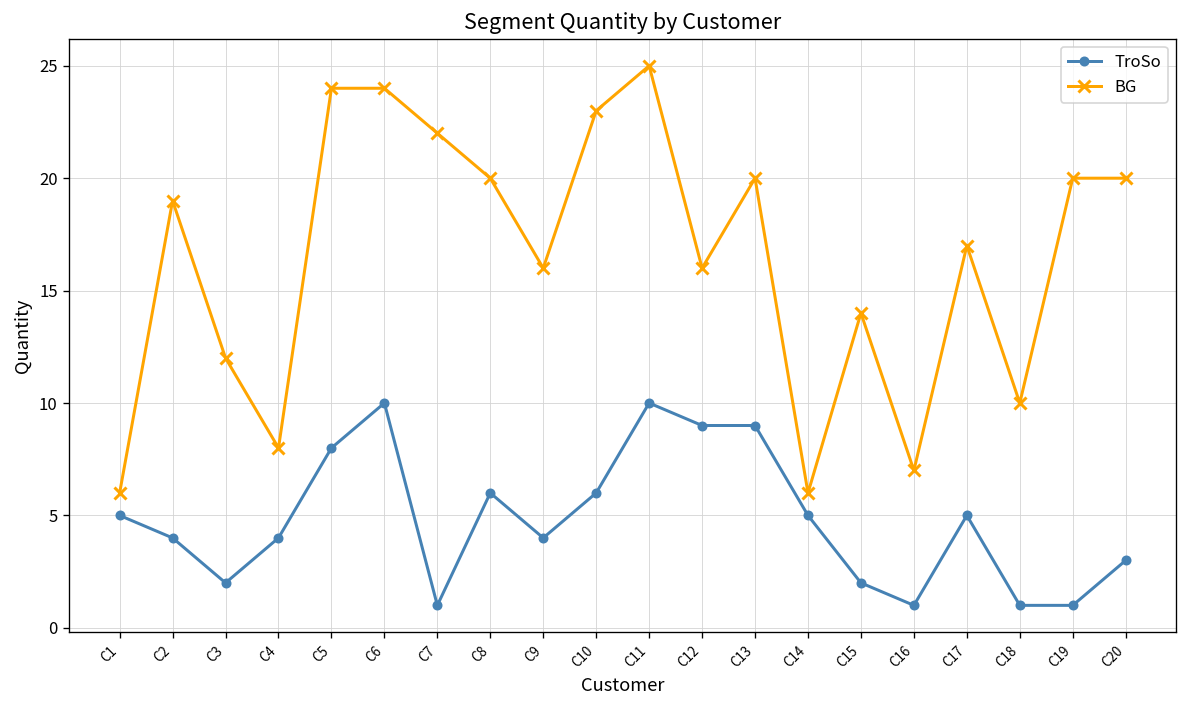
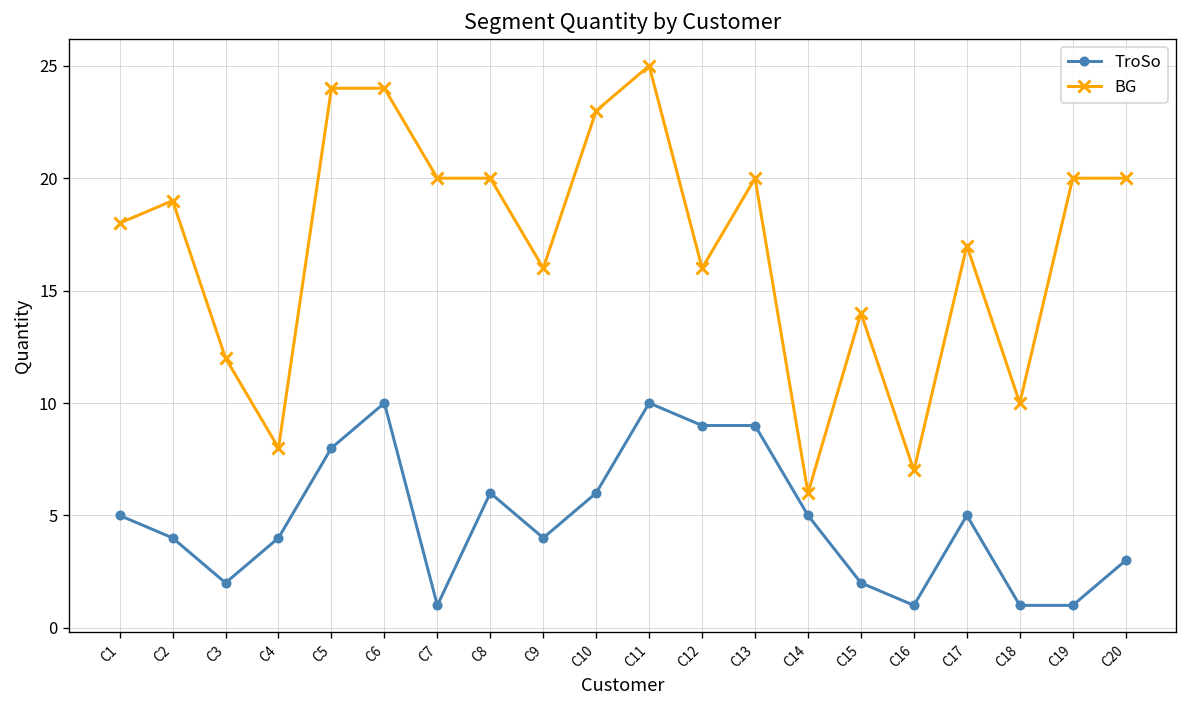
BG, C1: 6 -> 18
BG, C7: 22 -> 20
